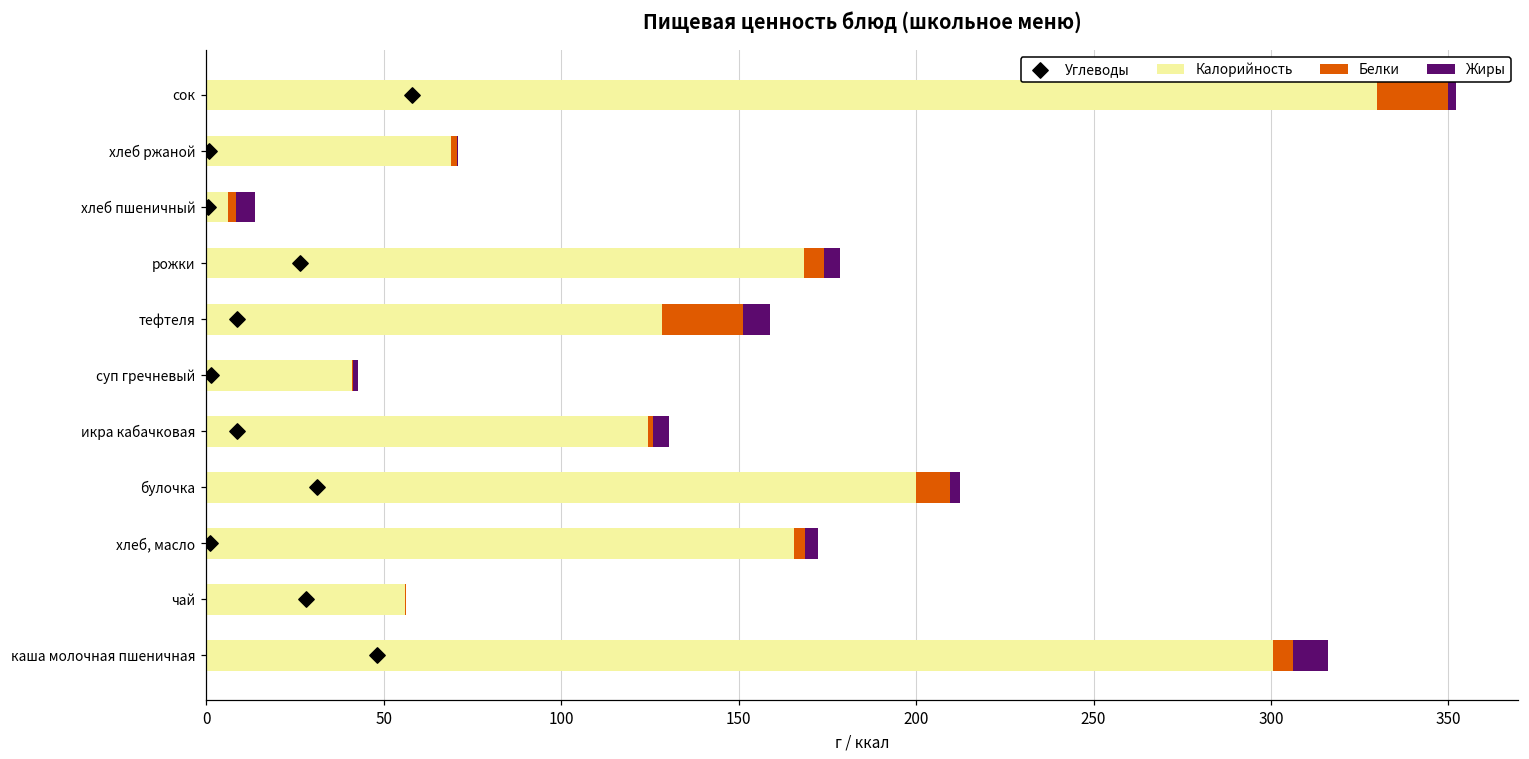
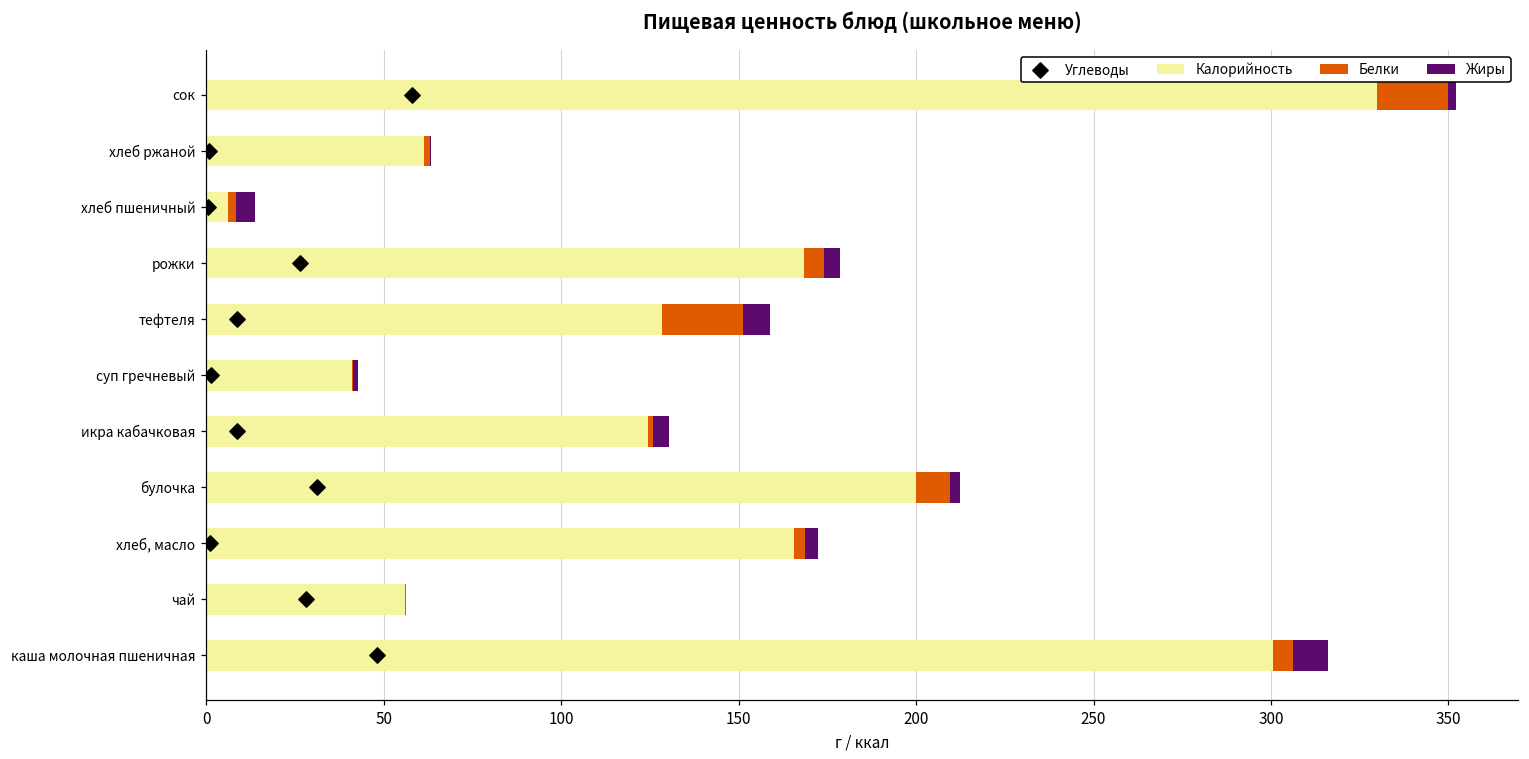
Калорийность, хлеб ржаной: 69 -> 61
